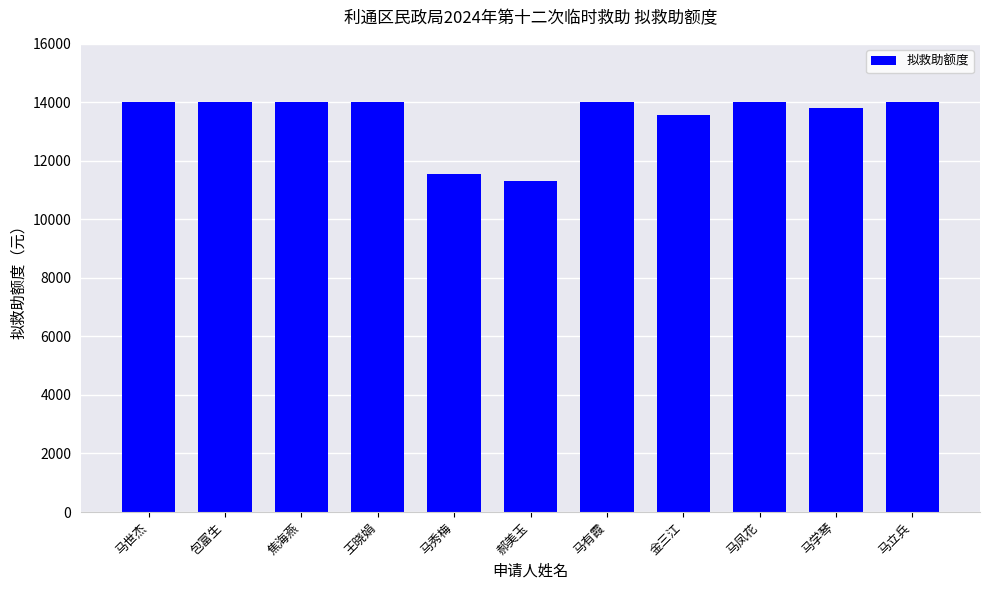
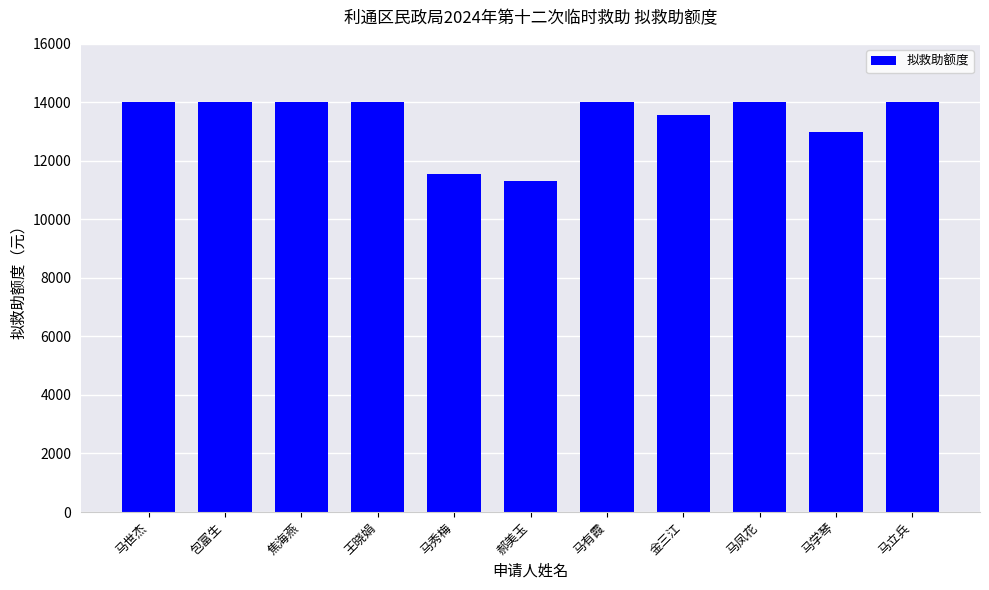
马学琴: 13800 -> 13000
